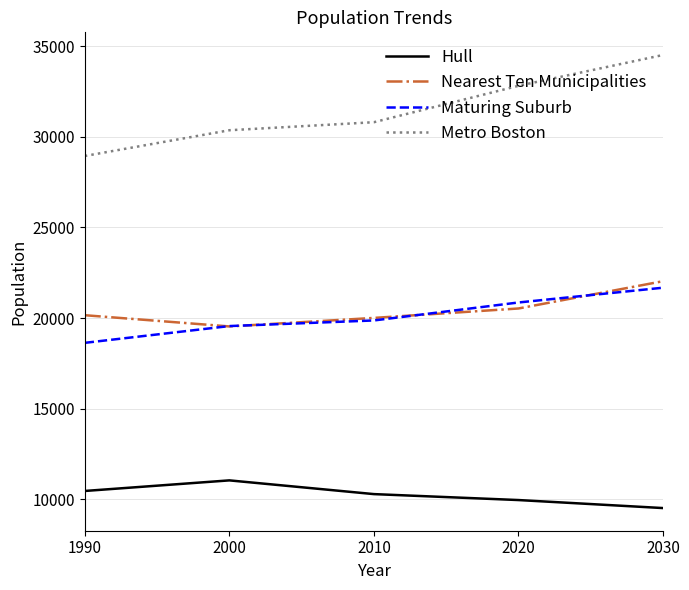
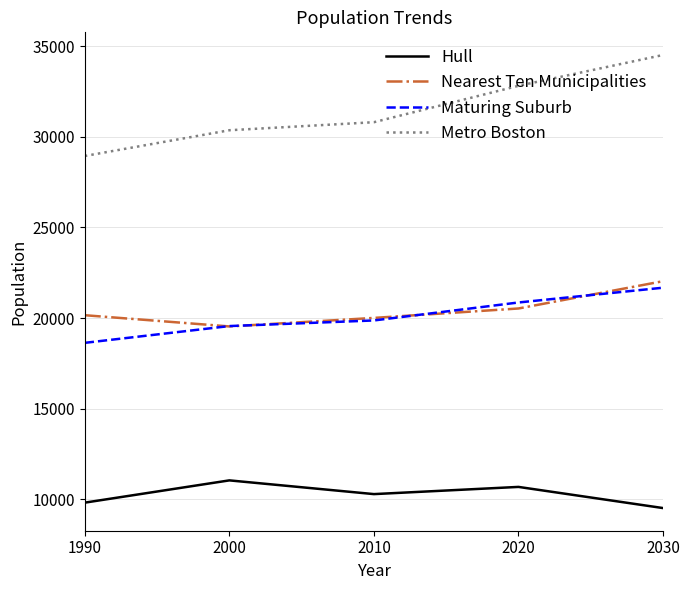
Hull, 1990: 10500 -> 9800
Hull, 2020: 10000 -> 10700
